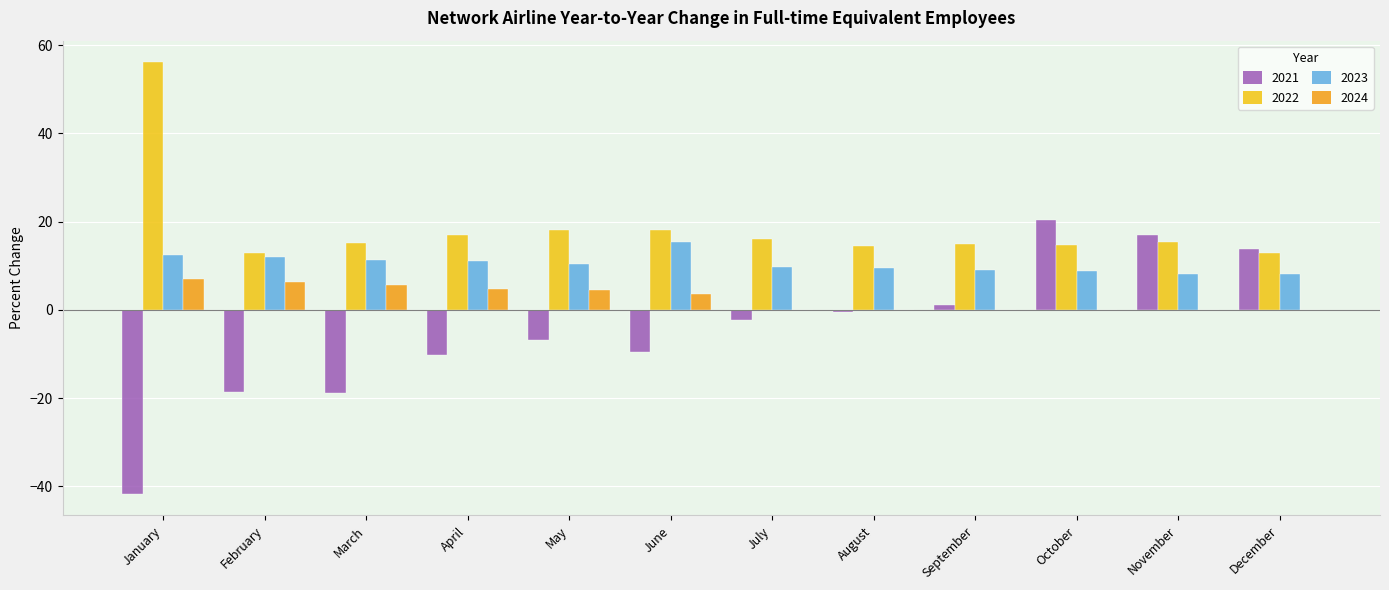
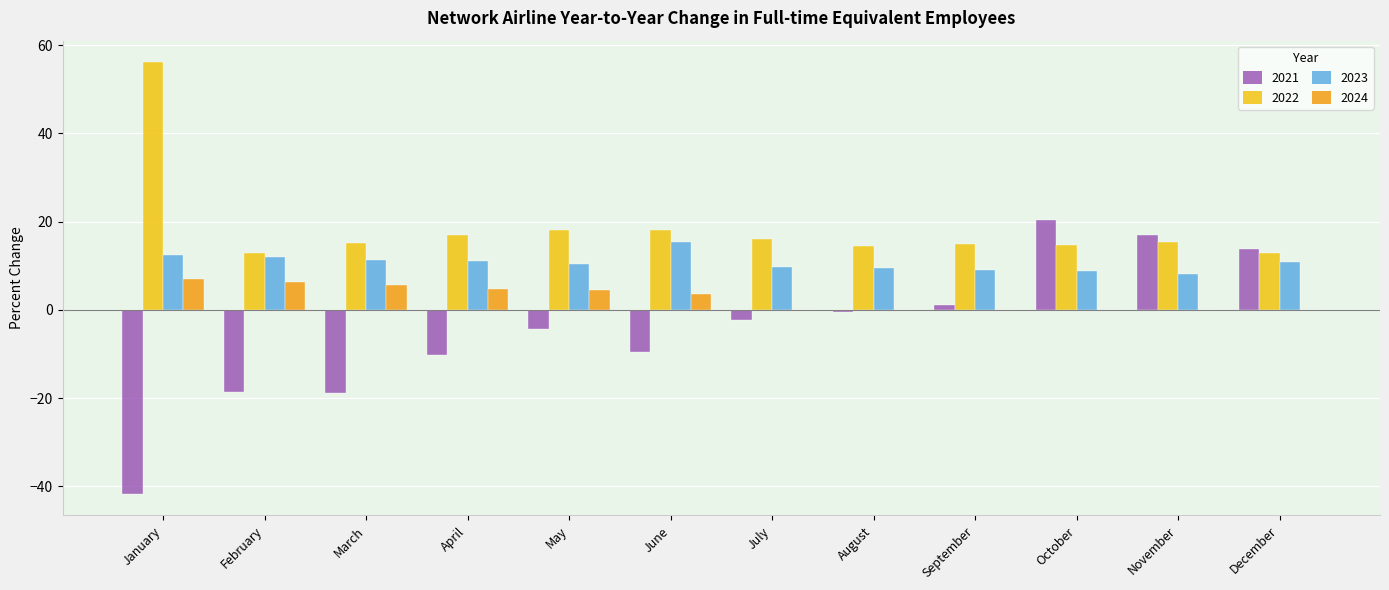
2021, May: -7 -> -4
2023, December: 8 -> 11
